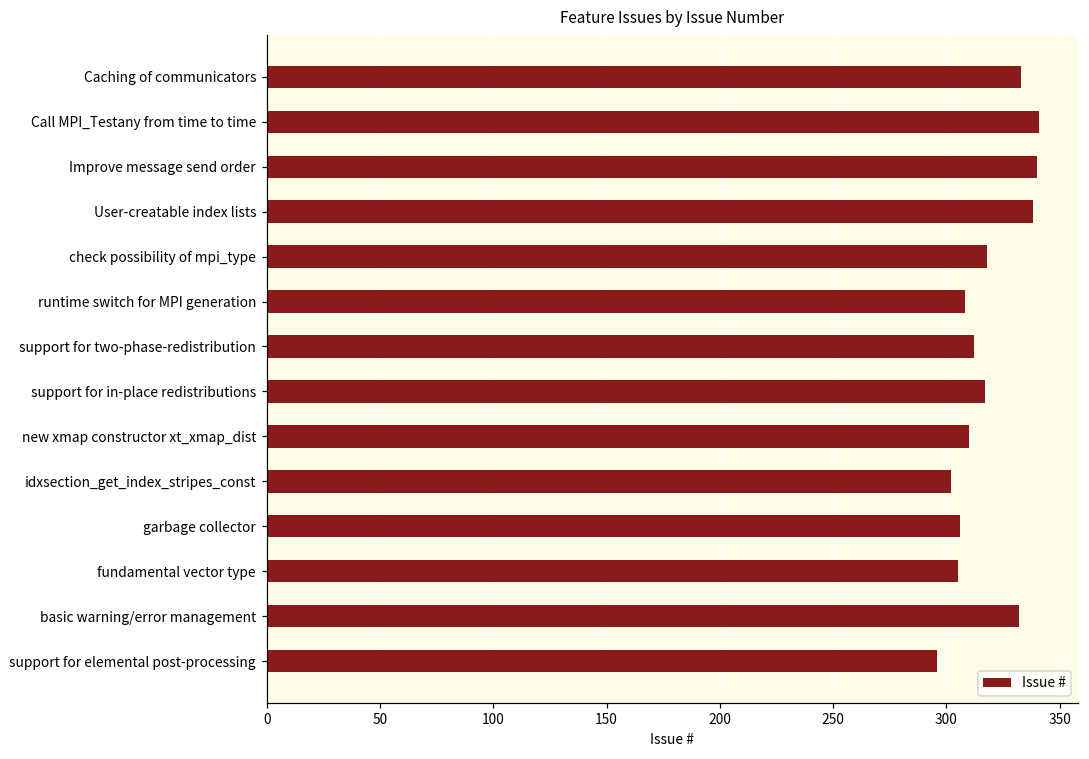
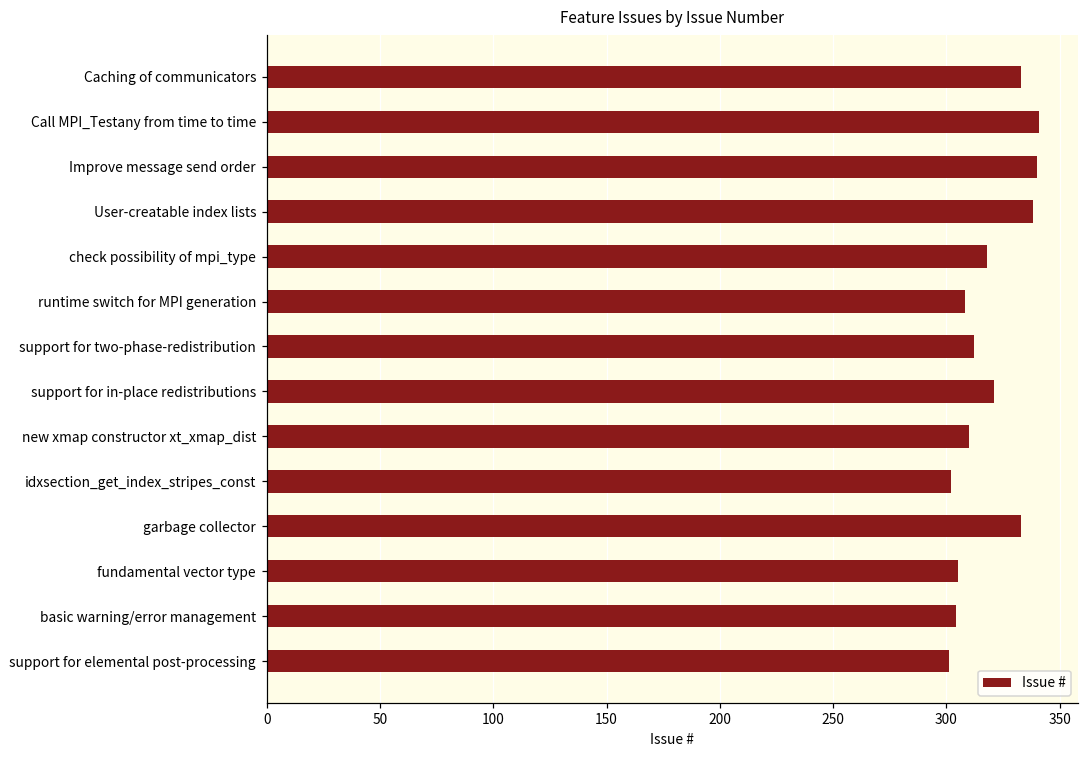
support for in-place redistributions: 317 -> 321
garbage collector: 306 -> 333
basic warning/error management: 332 -> 304
support for elemental post-processing: 296 -> 301
